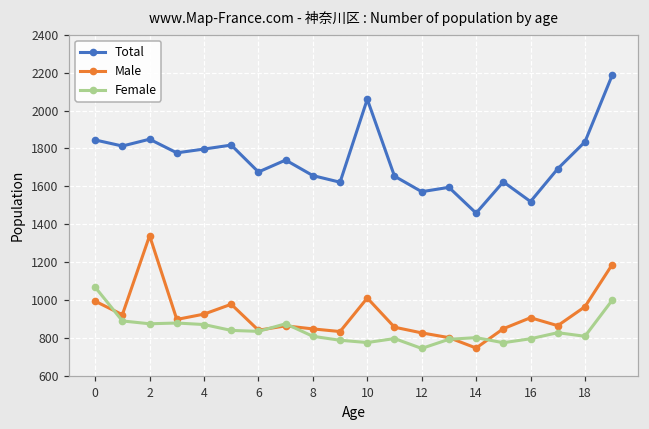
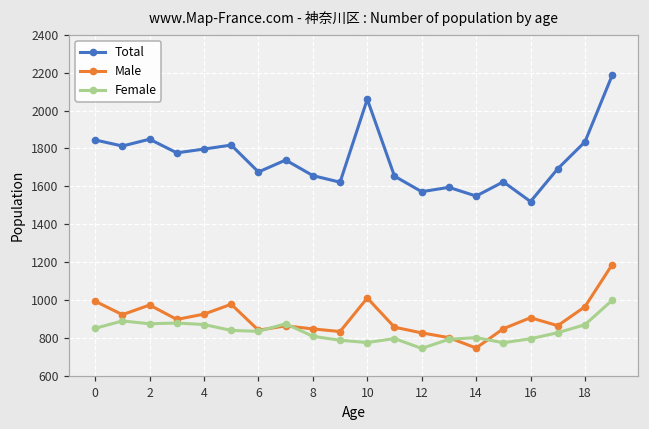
Female, 0: 1070 -> 850
Male, 2: 1340 -> 970
Total, 14: 1460 -> 1550
Female, 18: 810 -> 870
